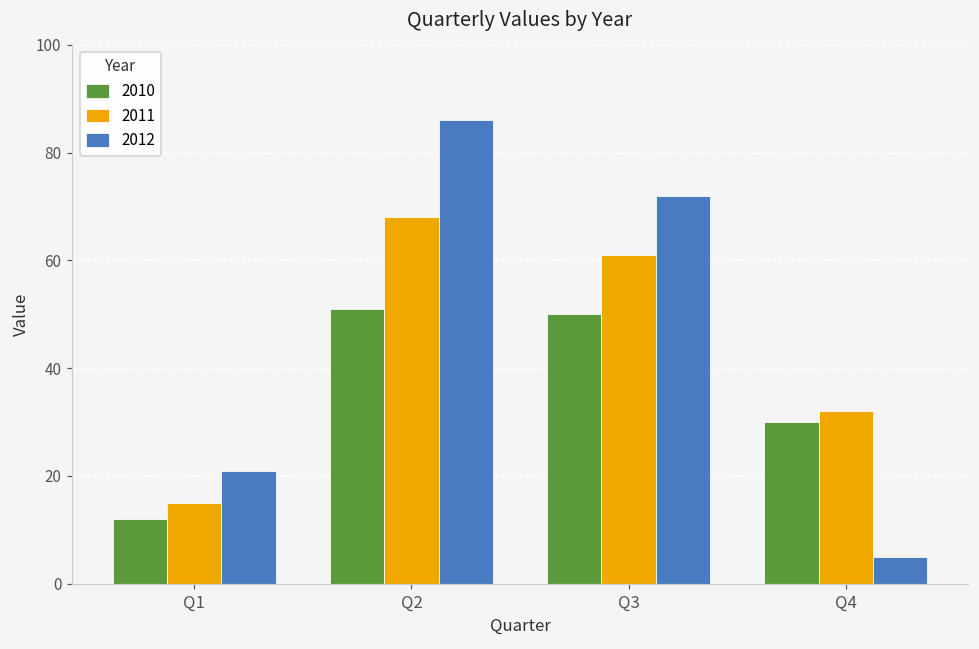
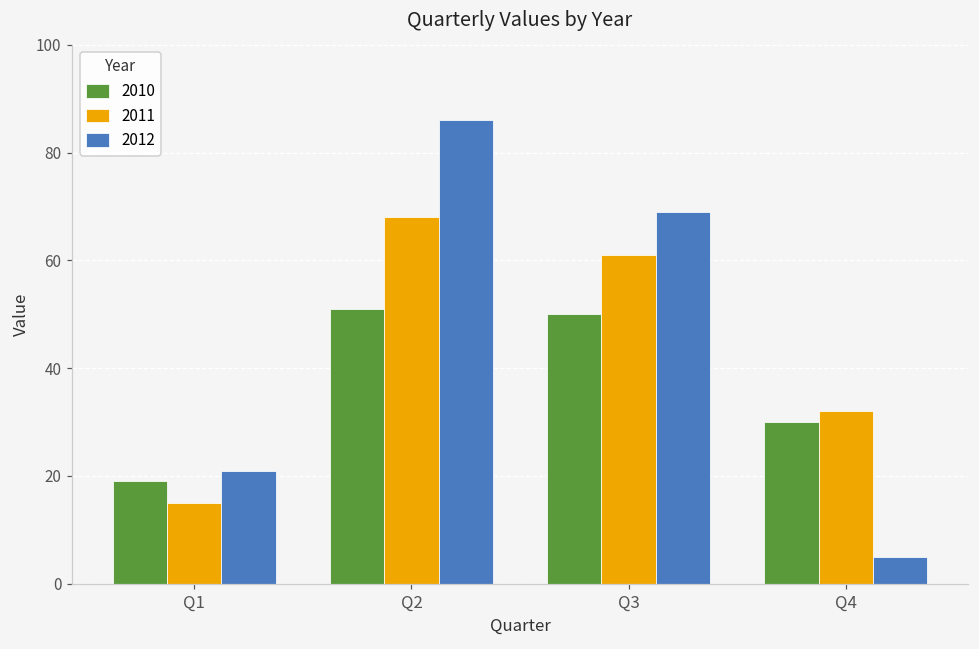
2010, Q1: 12 -> 19
2012, Q3: 72 -> 69
